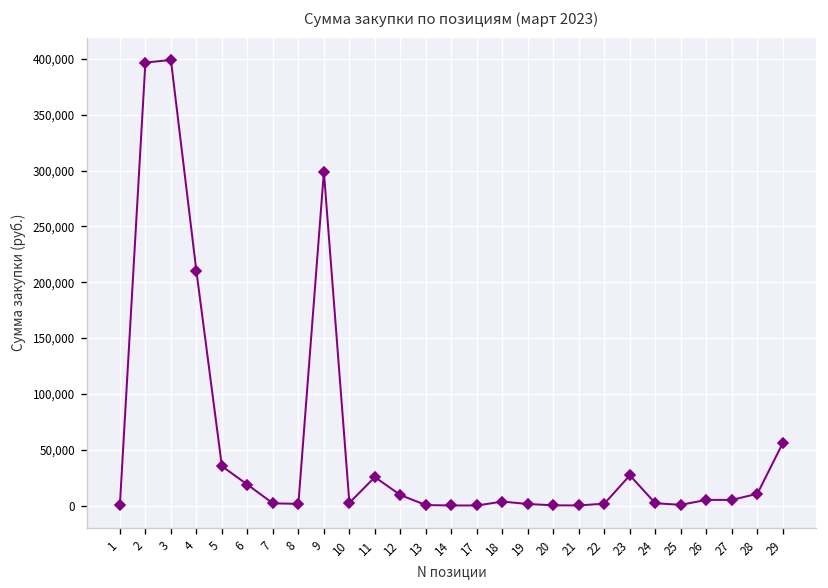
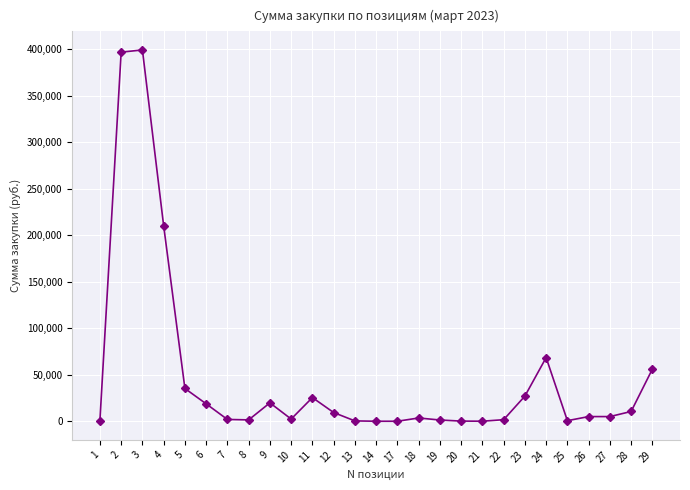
9: 300,000 -> 20,000
24: 0 -> 70,000
